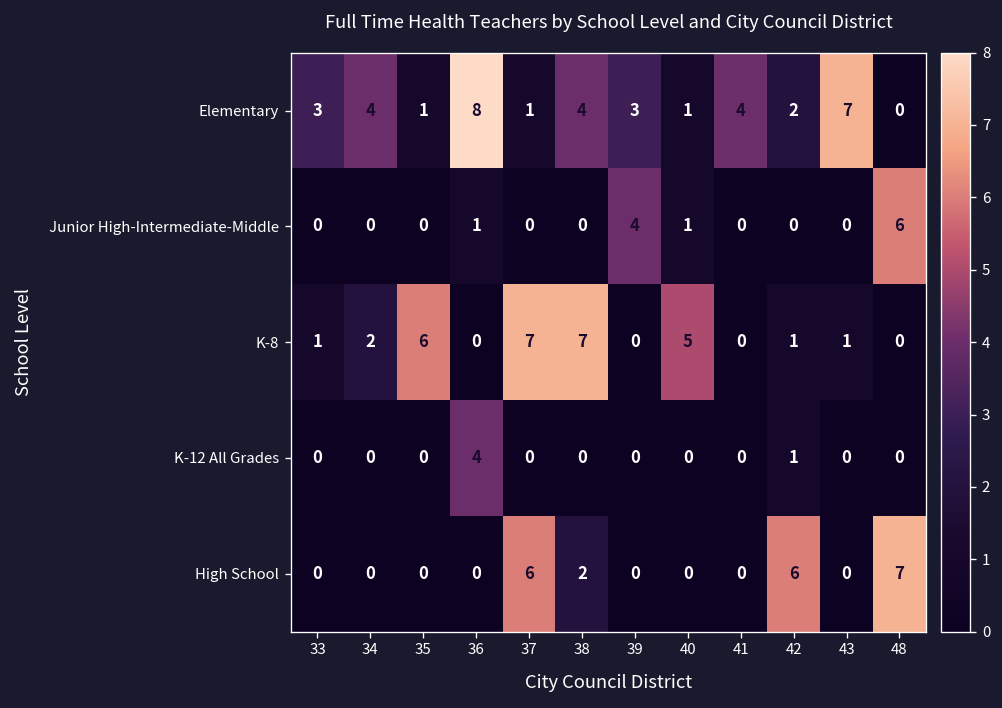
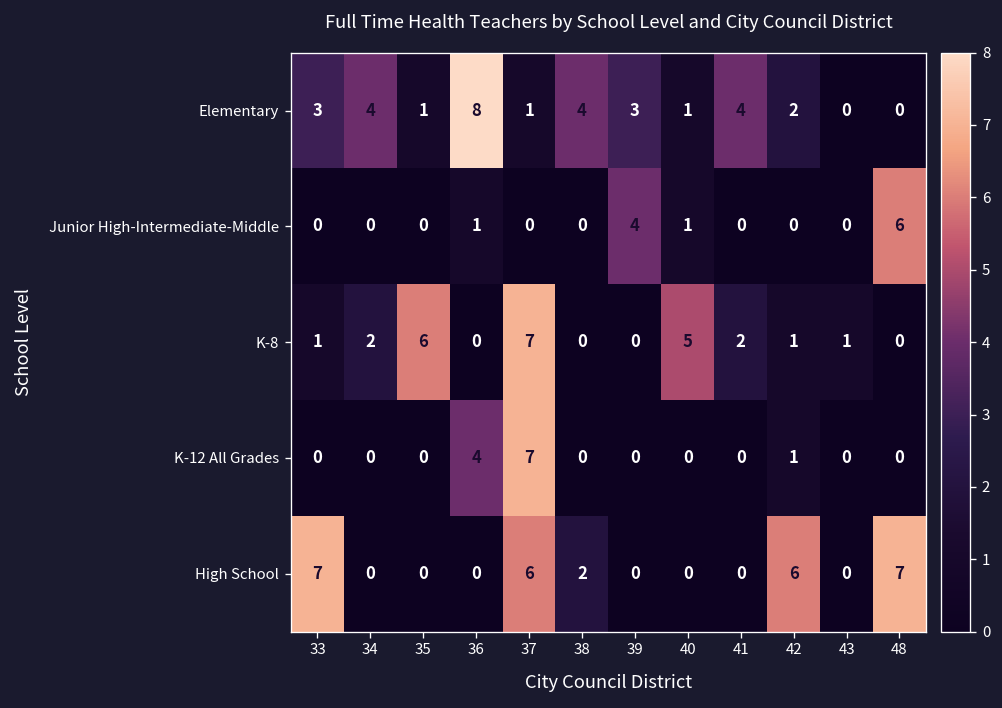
Elementary, 43: 7 -> 0
K-8, 38: 7 -> 0
K-8, 41: 0 -> 2
K-12 All Grades, 37: 0 -> 7
High School, 33: 0 -> 7
